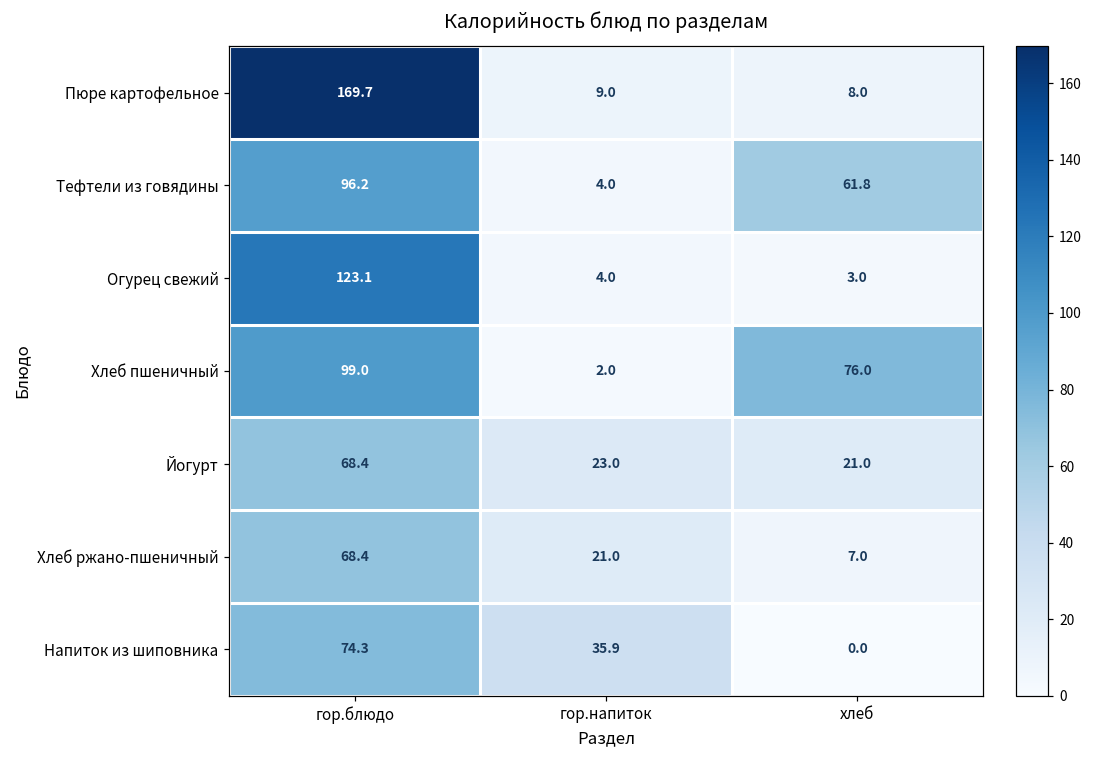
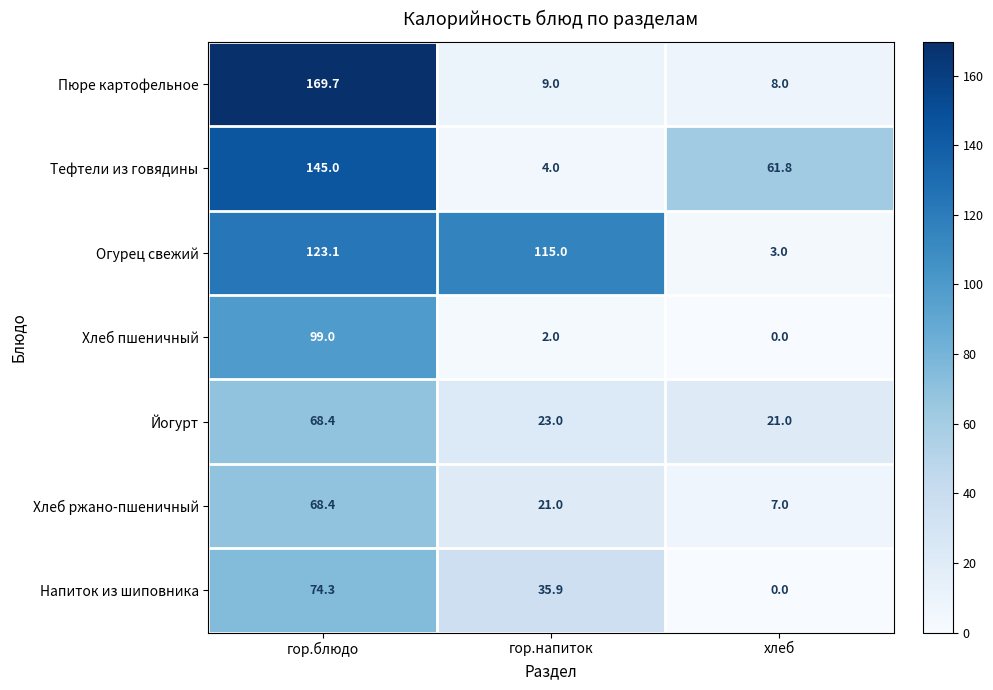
Тефтели из говядины, гор.блюдо: 96.2 -> 145.0
Огурец свежий, гор.напиток: 4.0 -> 115.0
Хлеб пшеничный, хлеб: 76.0 -> 0.0
